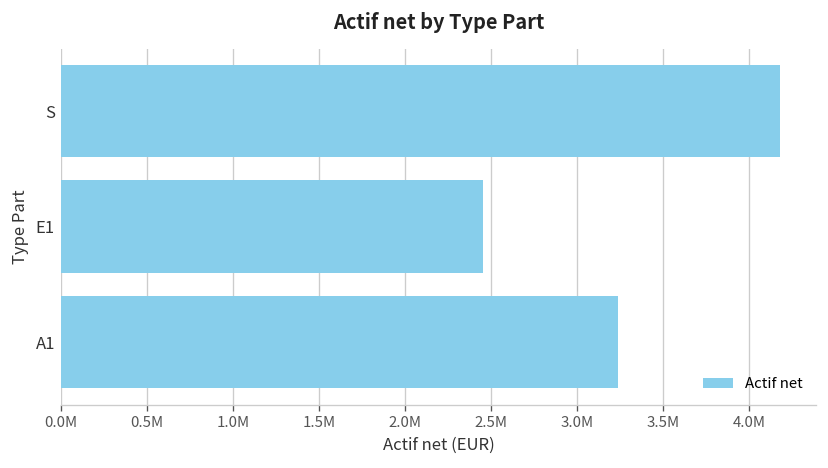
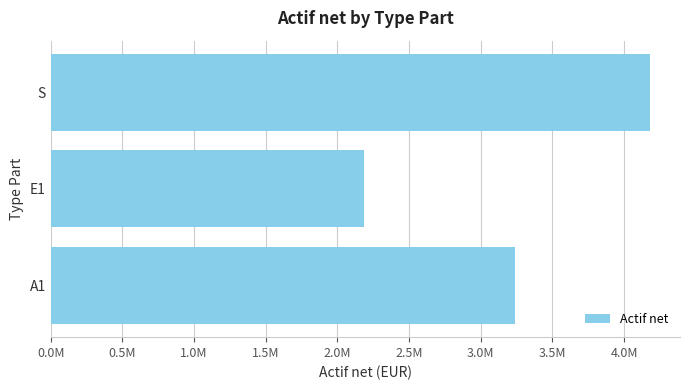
E1: 2450000 -> 2190000
